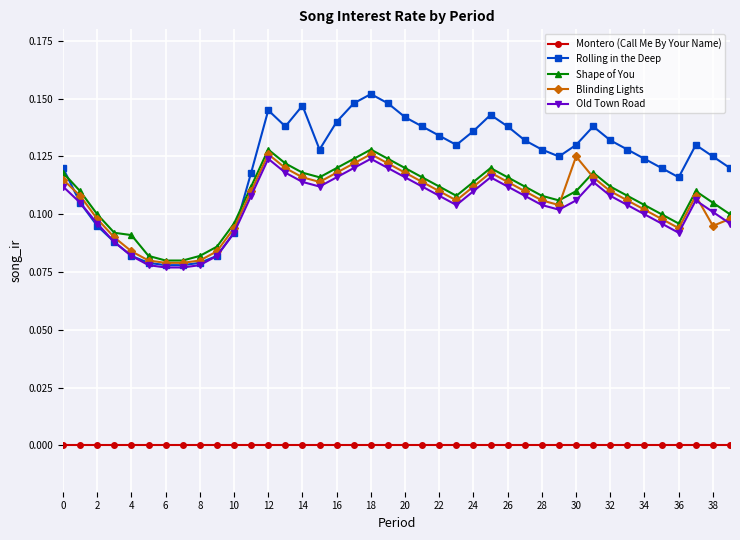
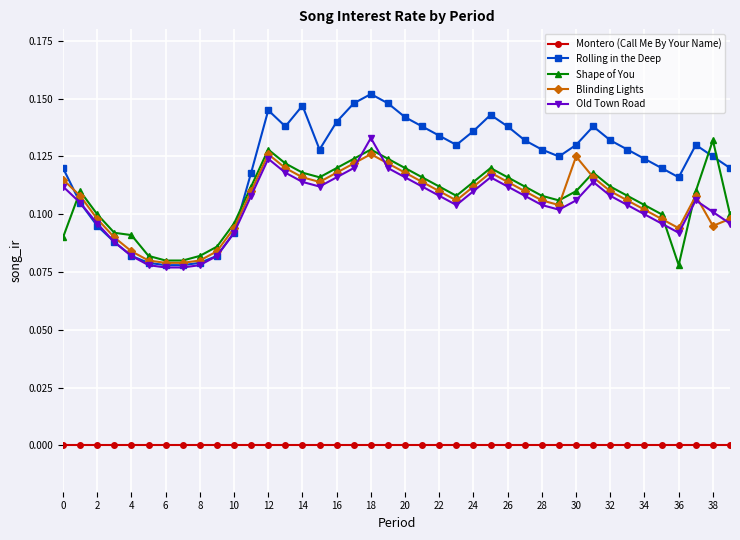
Shape of You, 0: 0.118 -> 0.090
Old Town Road, 18: 0.124 -> 0.133
Shape of You, 36: 0.096 -> 0.078
Shape of You, 38: 0.105 -> 0.132
